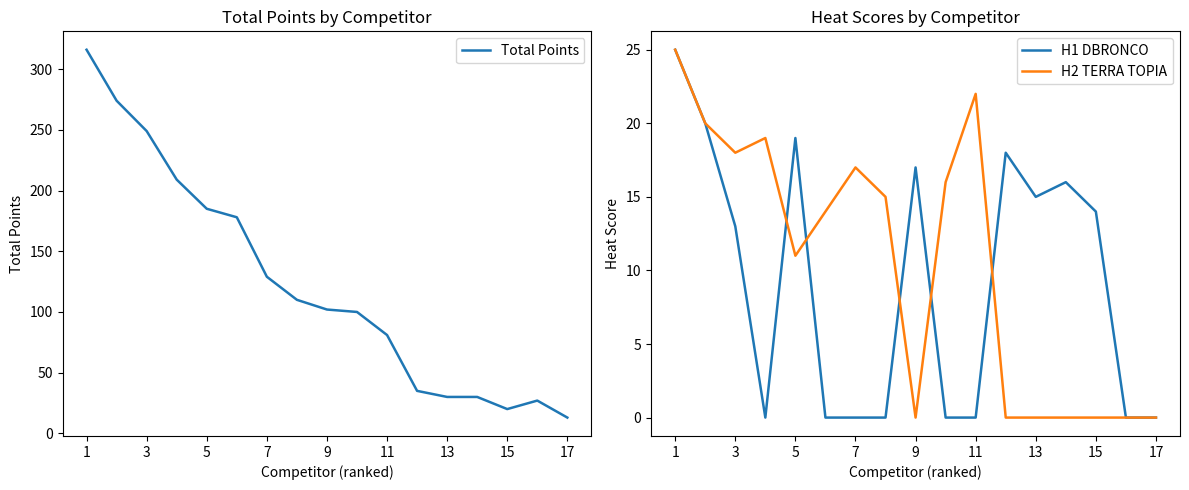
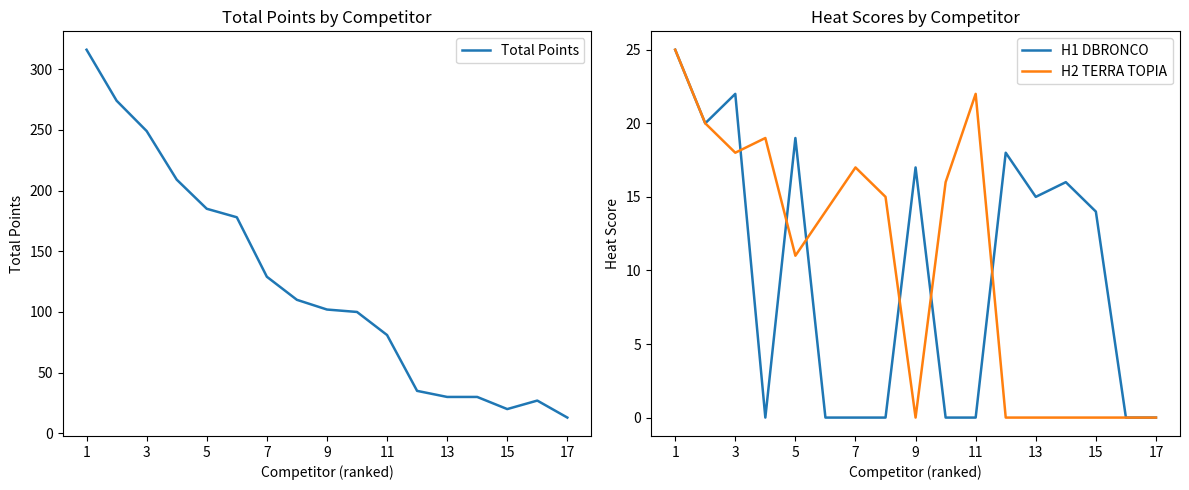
Heat Scores by Competitor, H1 DBRONCO, 3: 13 -> 22
